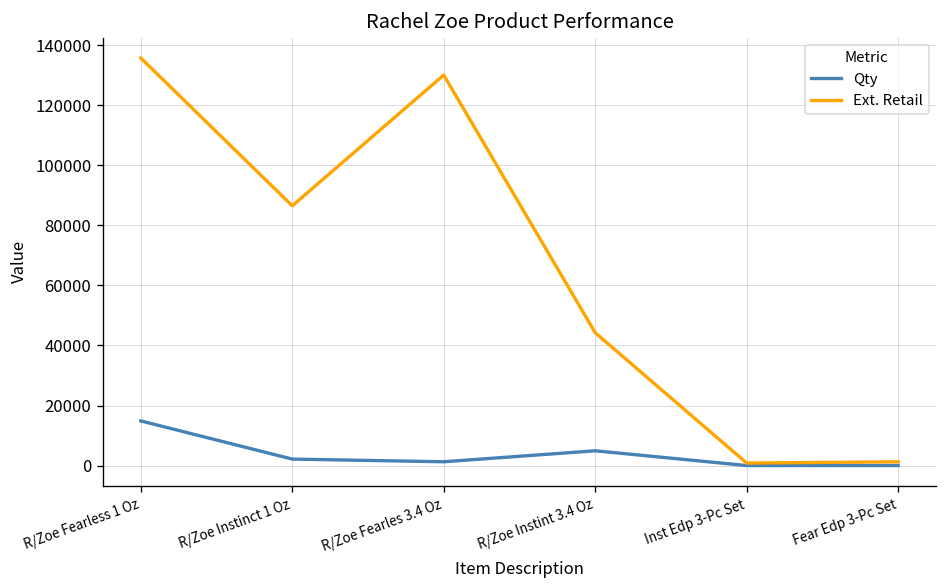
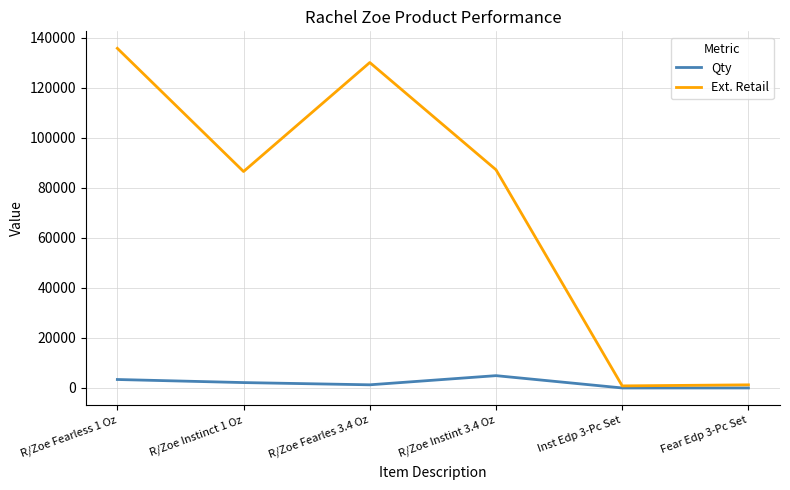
Qty, R/Zoe Fearless 1 Oz: 15000 -> 3000
Ext. Retail, R/Zoe Instint 3.4 Oz: 44000 -> 87000
